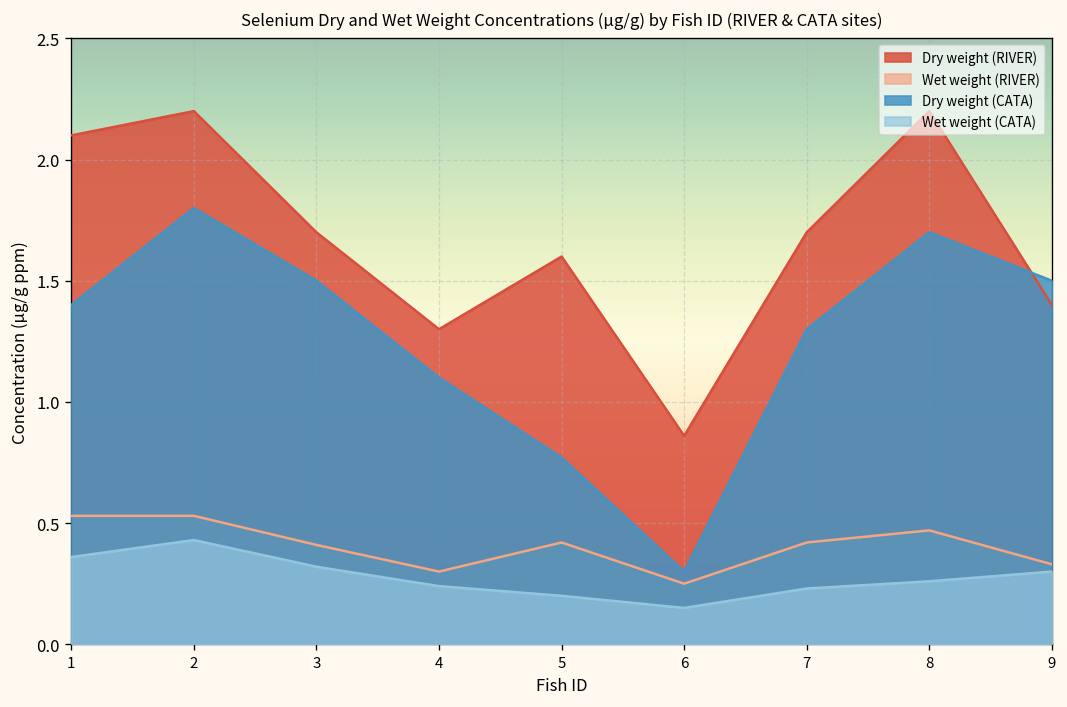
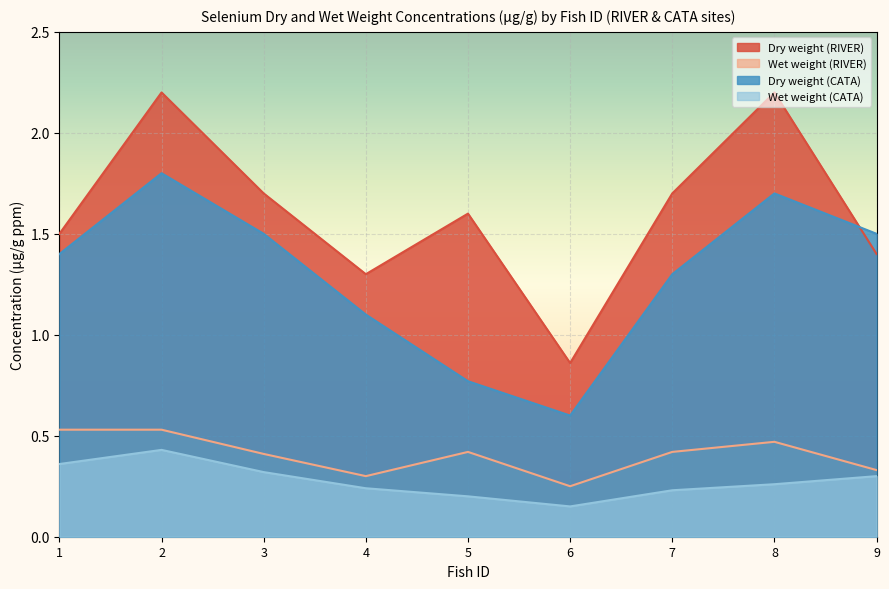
Dry weight (RIVER), 1: 2.1 -> 1.5
Dry weight (CATA), 6: 0.3 -> 0.6
